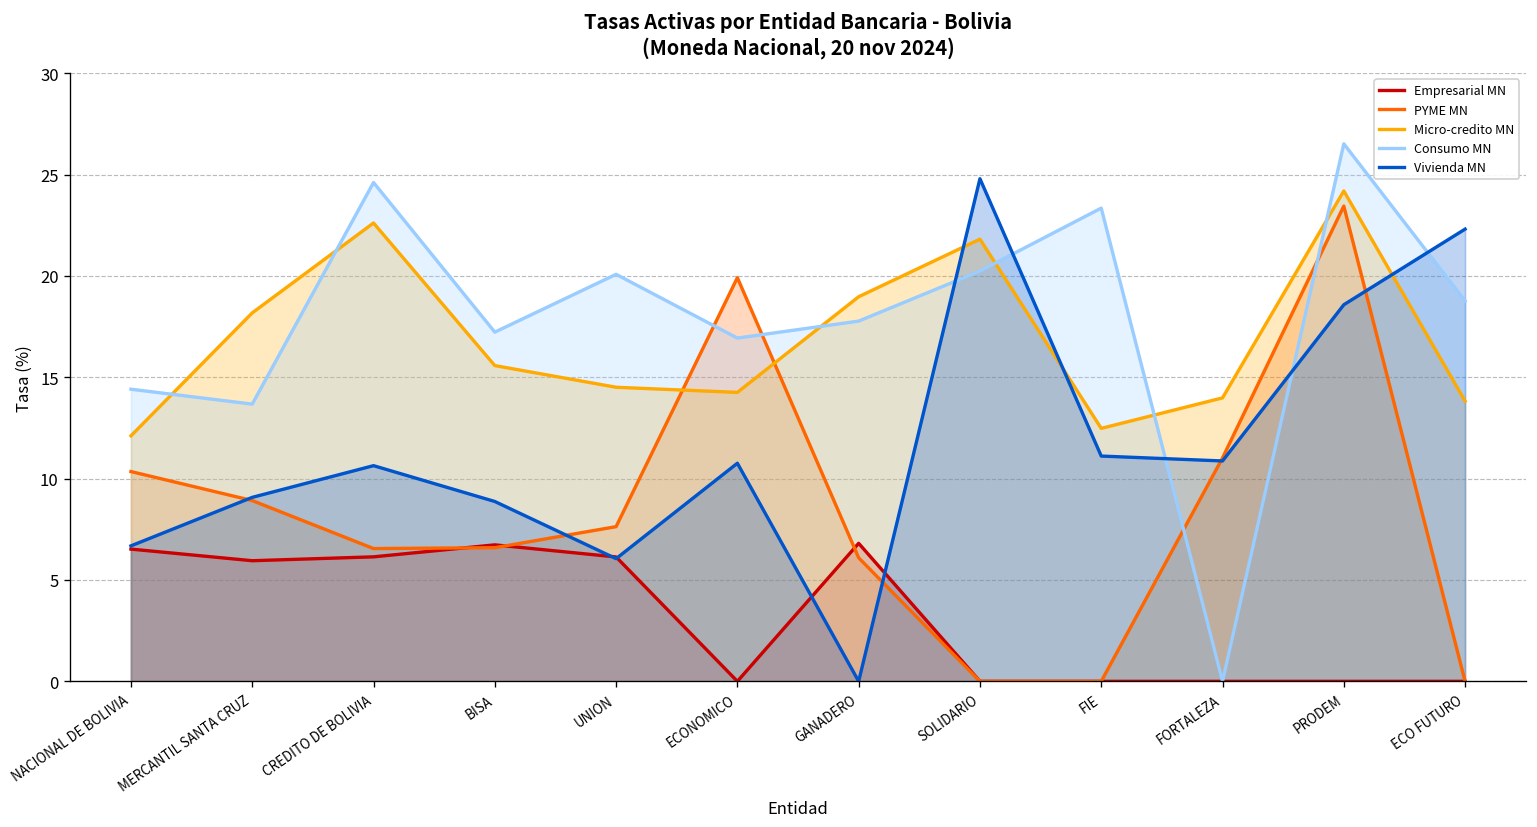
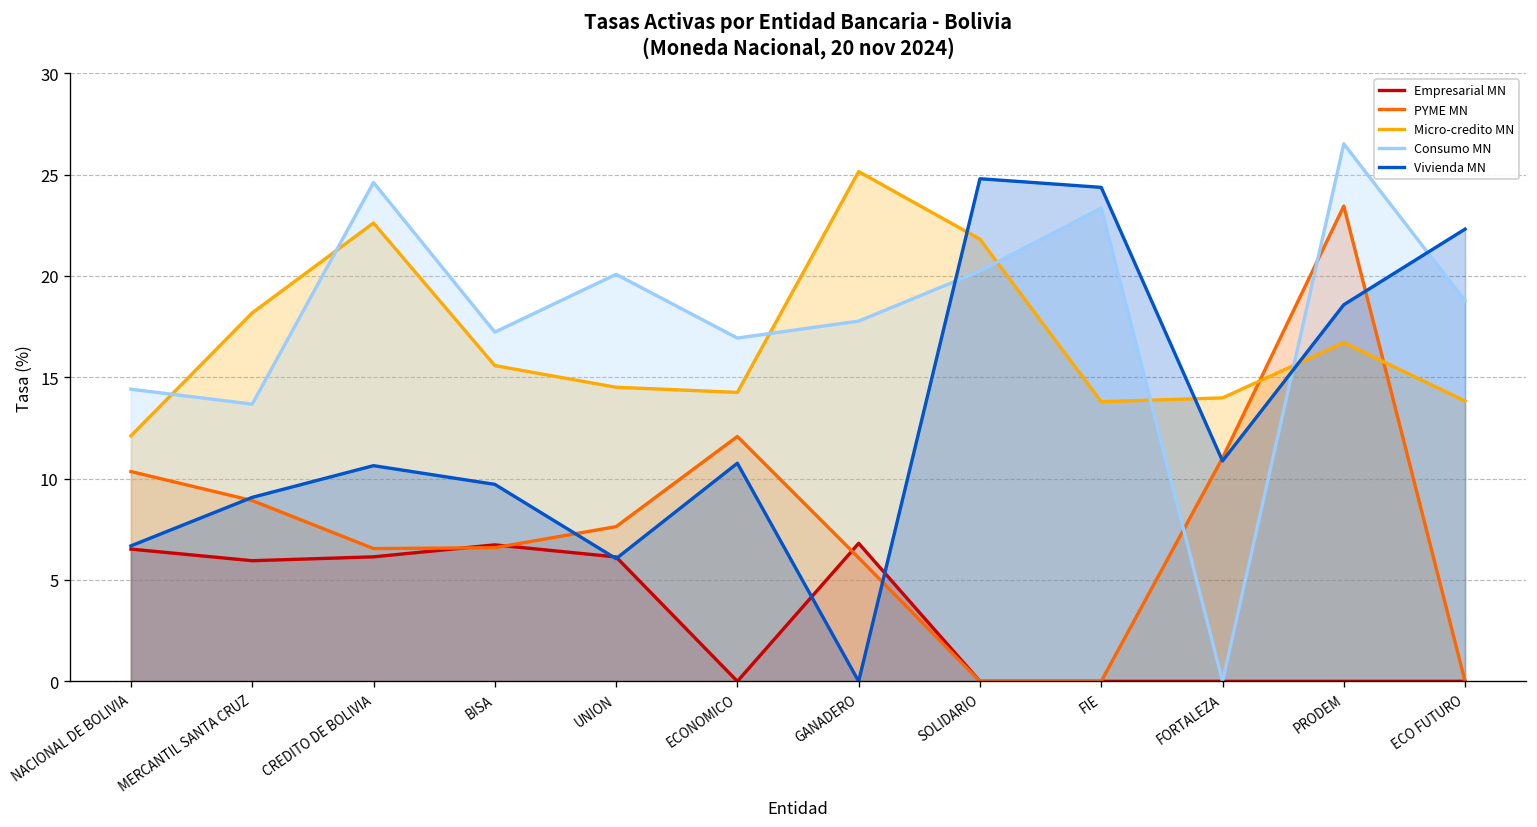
Vivienda MN, BISA: 8.9 -> 9.7
PYME MN, ECONOMICO: 19.9 -> 12.1
Micro-credito MN, GANADERO: 19.0 -> 25.1
Micro-credito MN, FIE: 12.5 -> 13.8
Vivienda MN, FIE: 11.1 -> 24.4
Micro-credito MN, PRODEM: 24.2 -> 16.7
